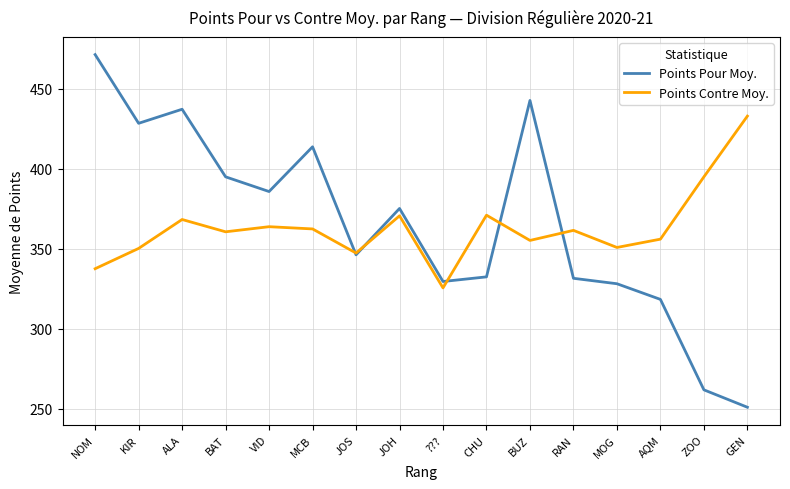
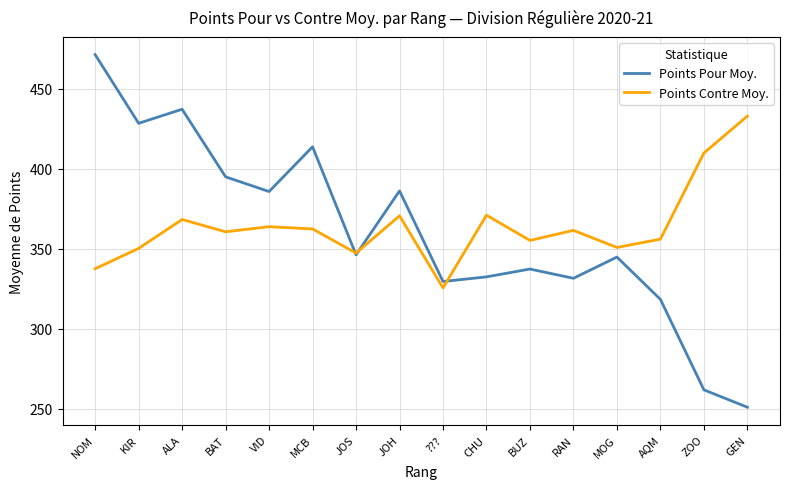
Points Pour Moy., JOH: 375 -> 386
Points Pour Moy., BUZ: 443 -> 337
Points Pour Moy., MOG: 328 -> 345
Points Contre Moy., ZOO: 395 -> 410
